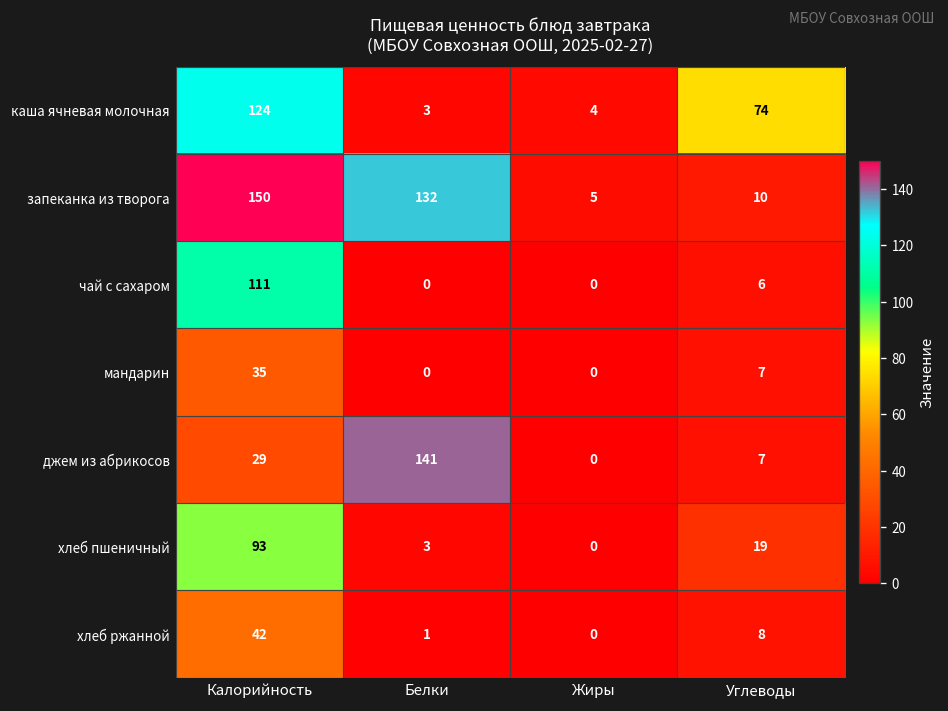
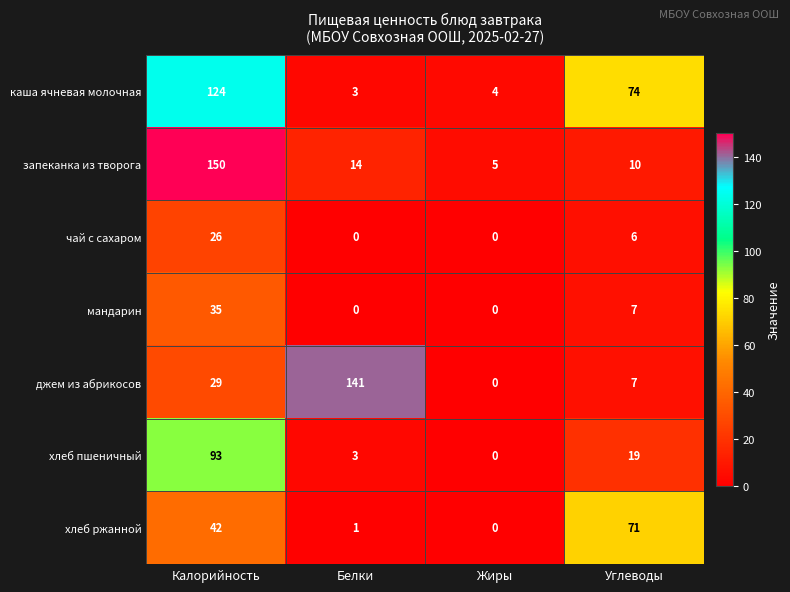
запеканка из творога, Белки: 132 -> 14
чай с сахаром, Калорийность: 111 -> 26
хлеб ржанной, Углеводы: 8 -> 71
